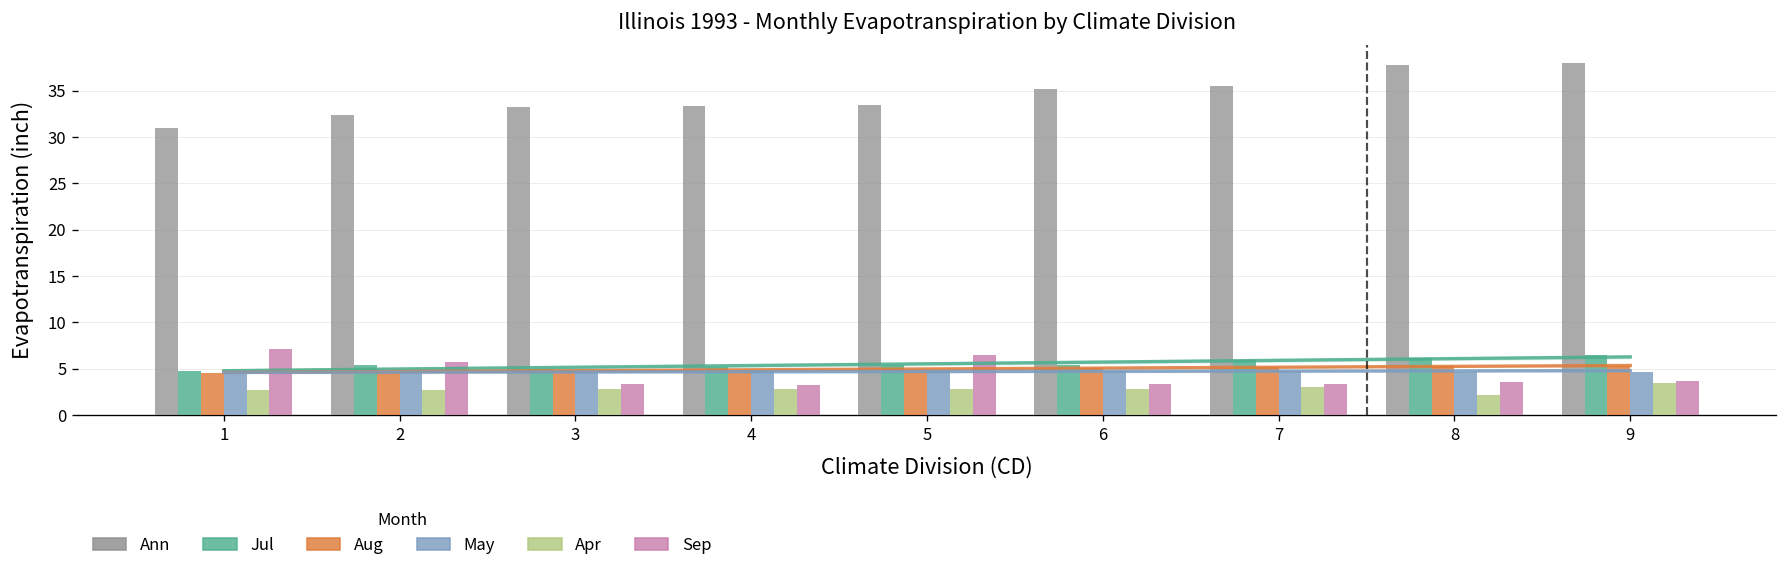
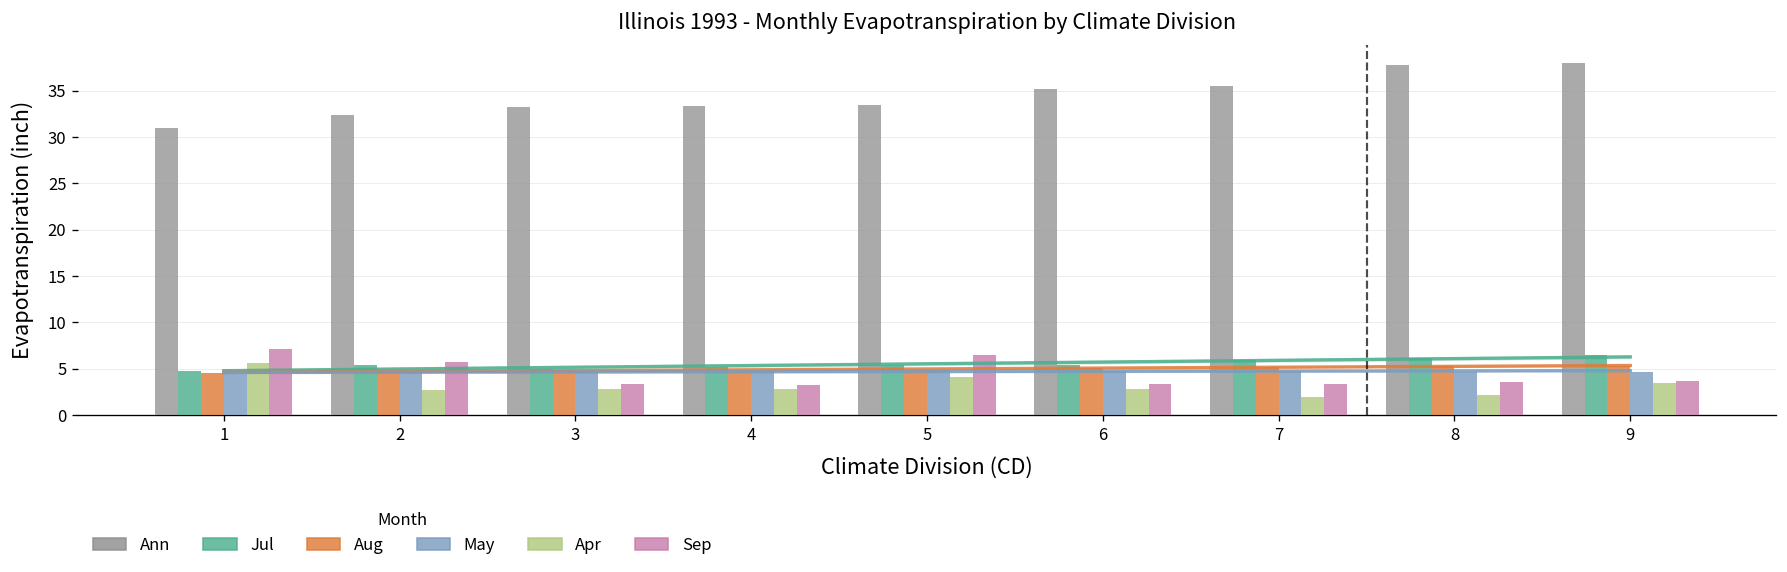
Apr, 1: 3 -> 6
Apr, 5: 3 -> 4
Apr, 7: 3 -> 2
